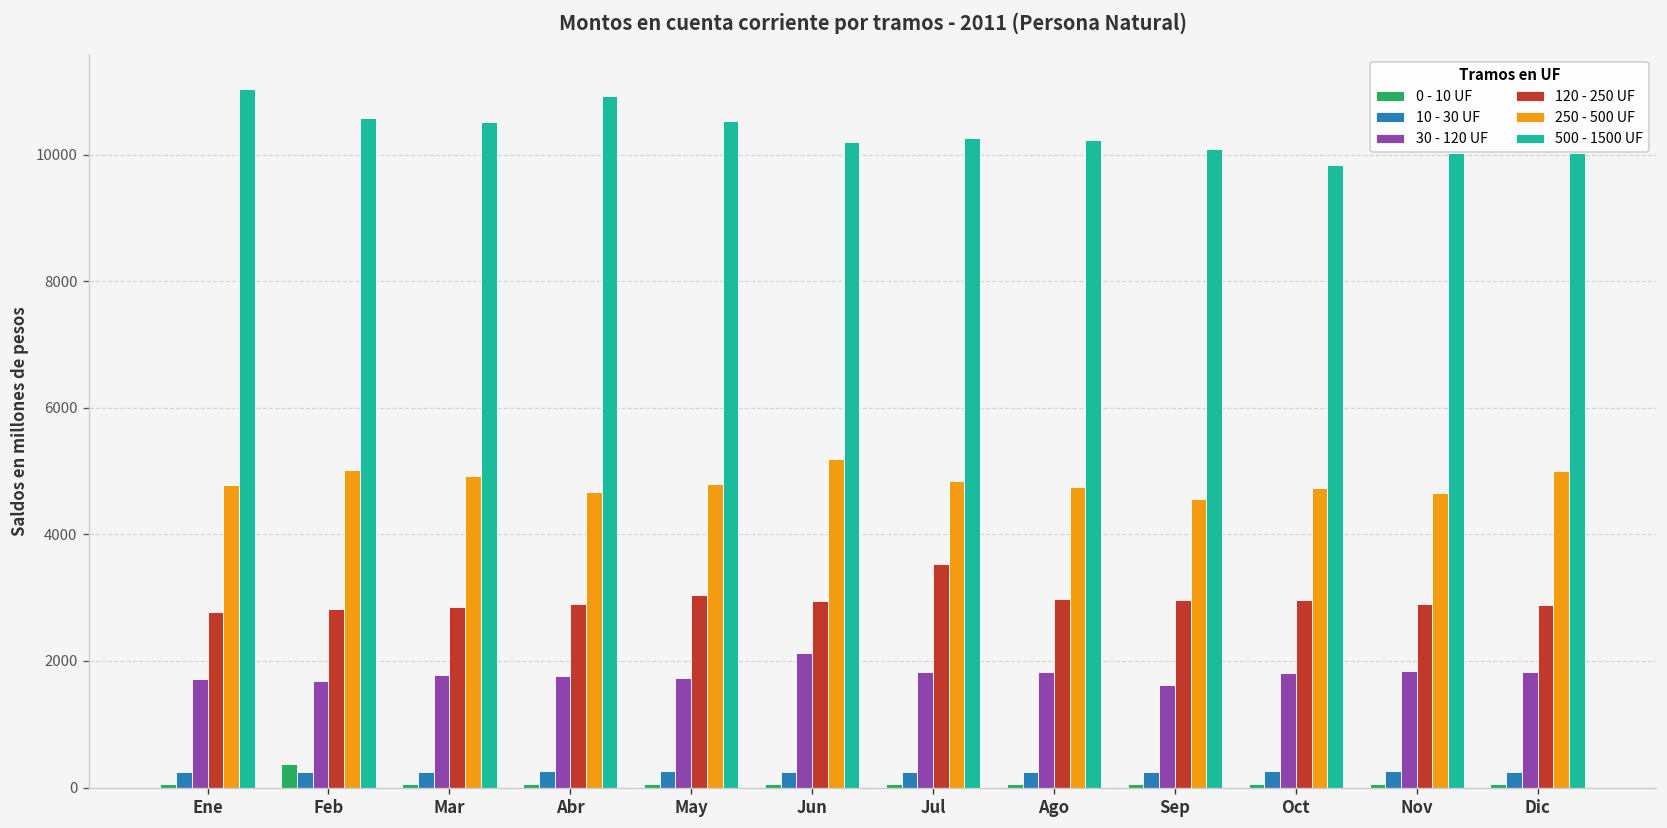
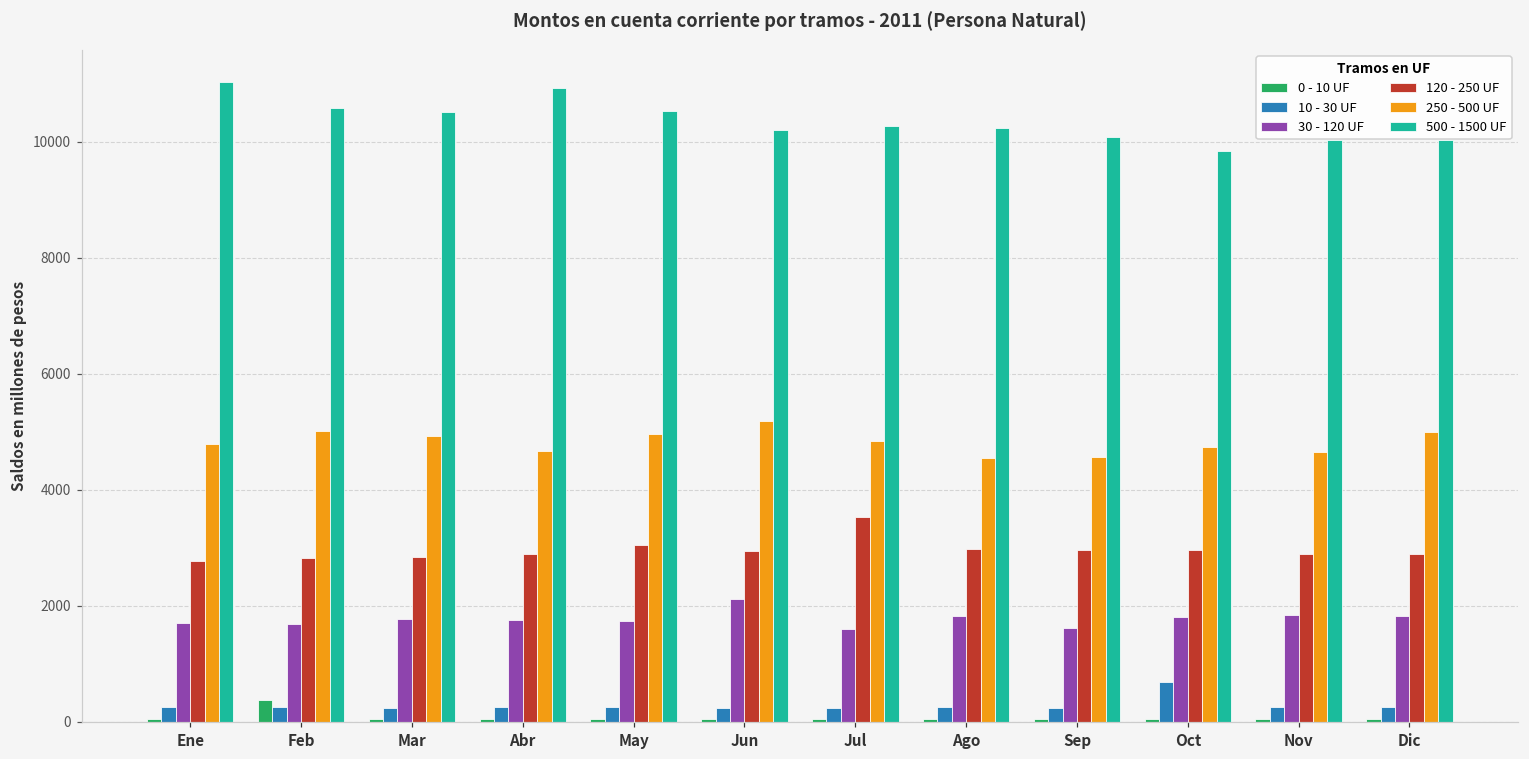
250 - 500 UF, May: 4800 -> 5000
30 - 120 UF, Jul: 1800 -> 1600
250 - 500 UF, Ago: 4800 -> 4500
10 - 30 UF, Oct: 300 -> 700
